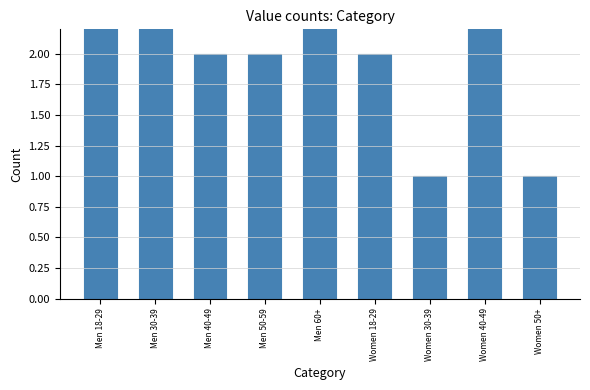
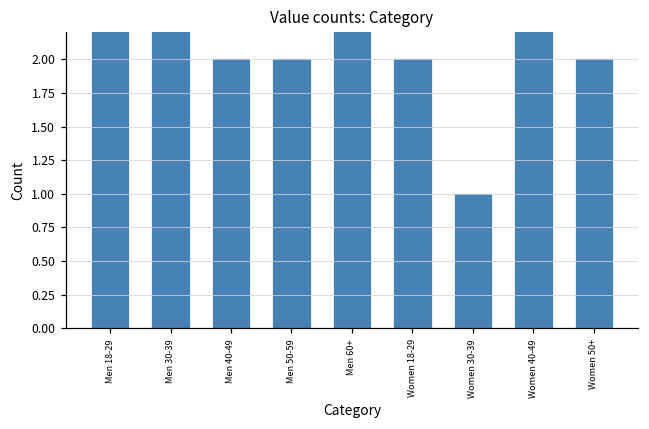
Women 50+: 1 -> 2
